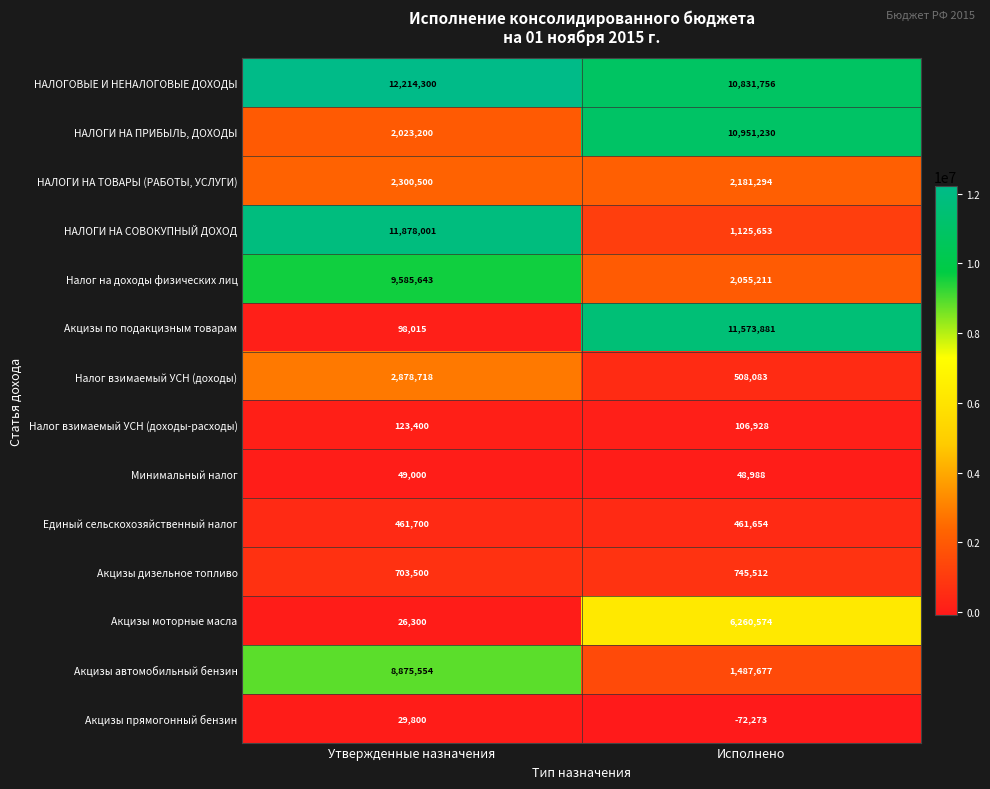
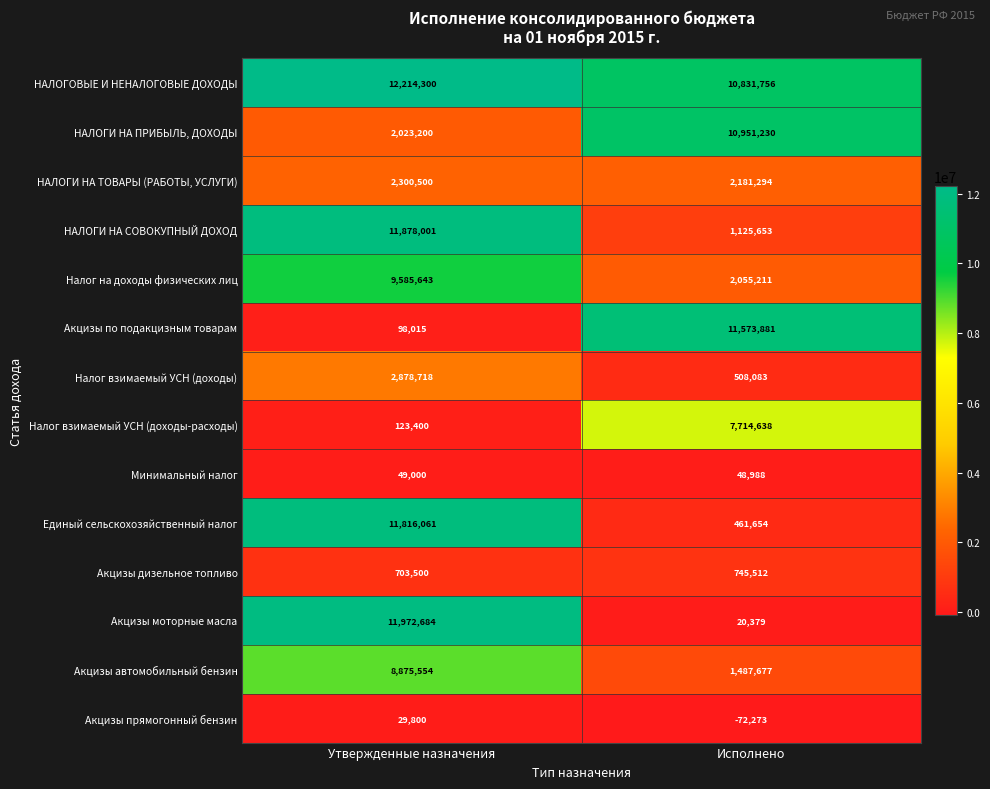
Налог взимаемый УСН (доходы-расходы), Исполнено: 106,928 -> 7,714,638
Единый сельскохозяйственный налог, Утвержденные назначения: 461,700 -> 11,816,061
Акцизы моторные масла, Утвержденные назначения: 26,300 -> 11,972,684
Акцизы моторные масла, Исполнено: 6,260,574 -> 20,379
